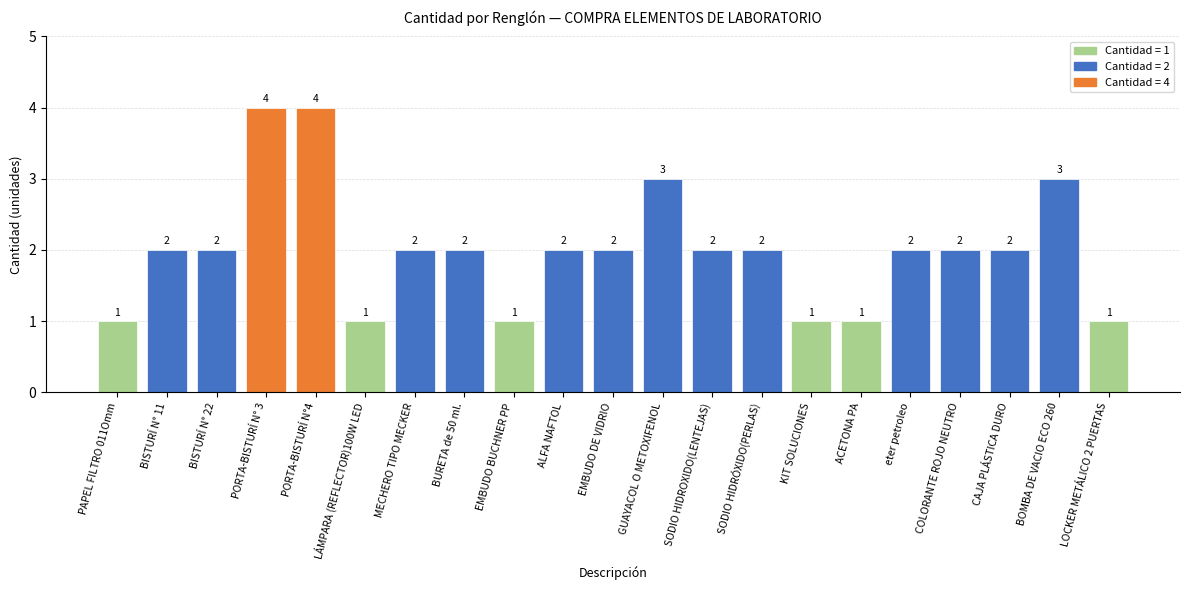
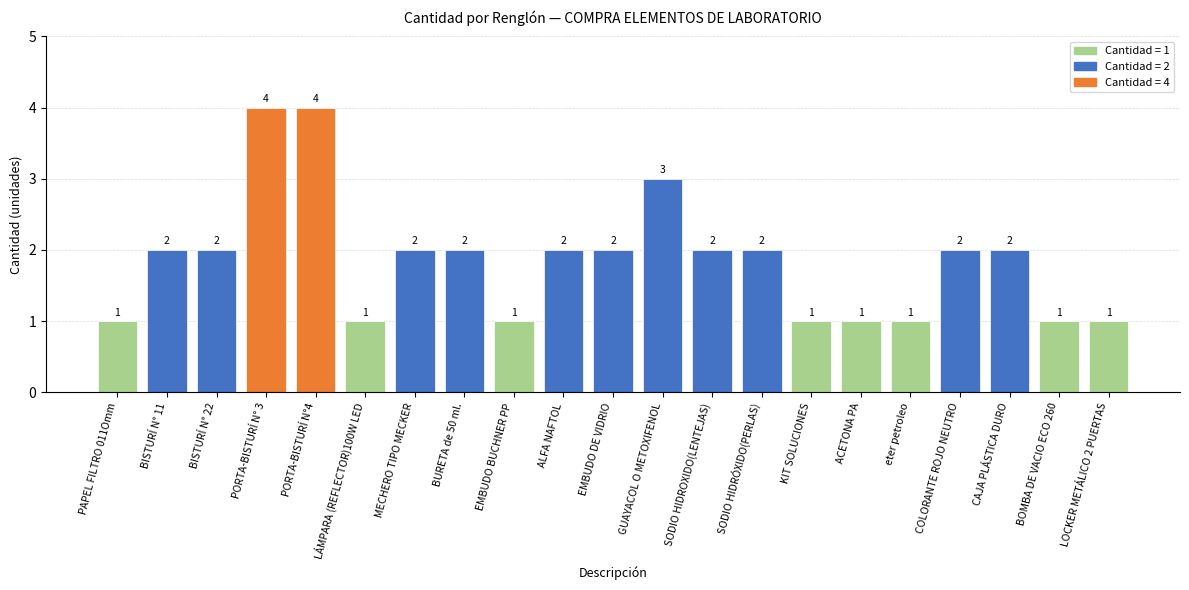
eter petroleo: 2 -> 1
BOMBA DE VACIO ECO 260: 3 -> 1
